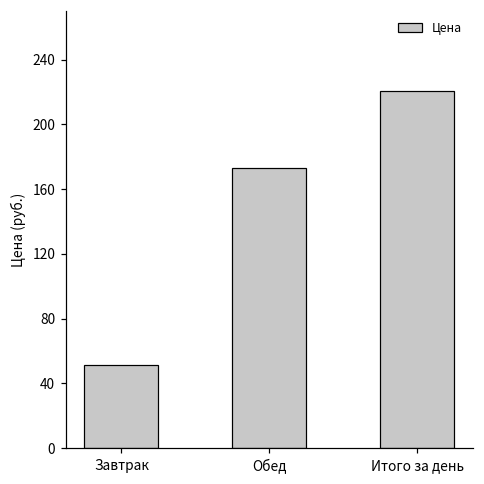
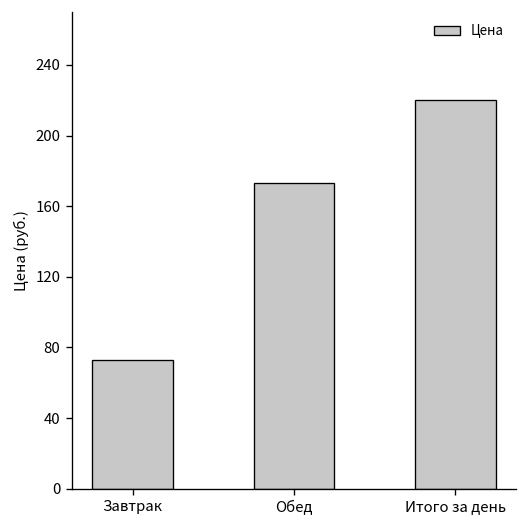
Завтрак: 51 -> 73
